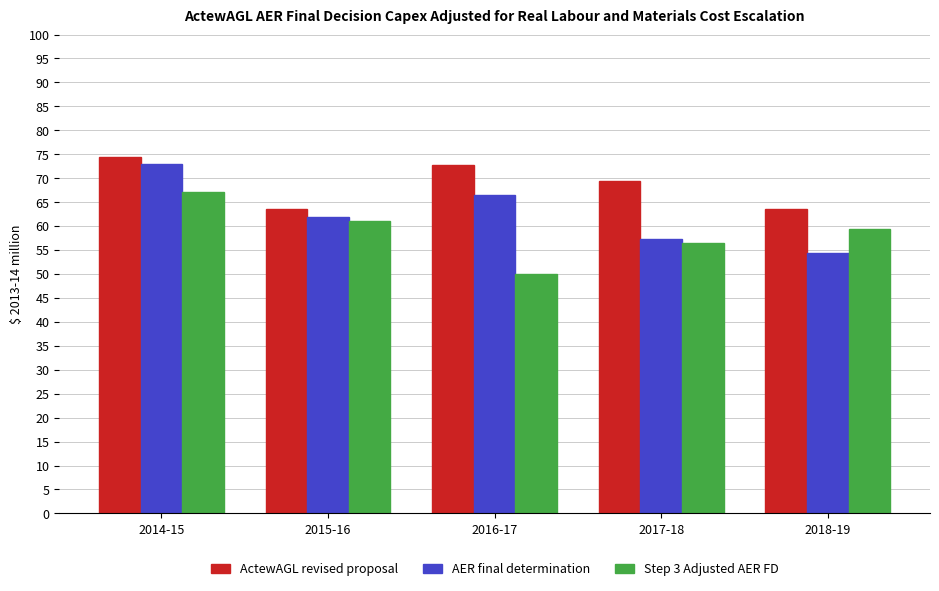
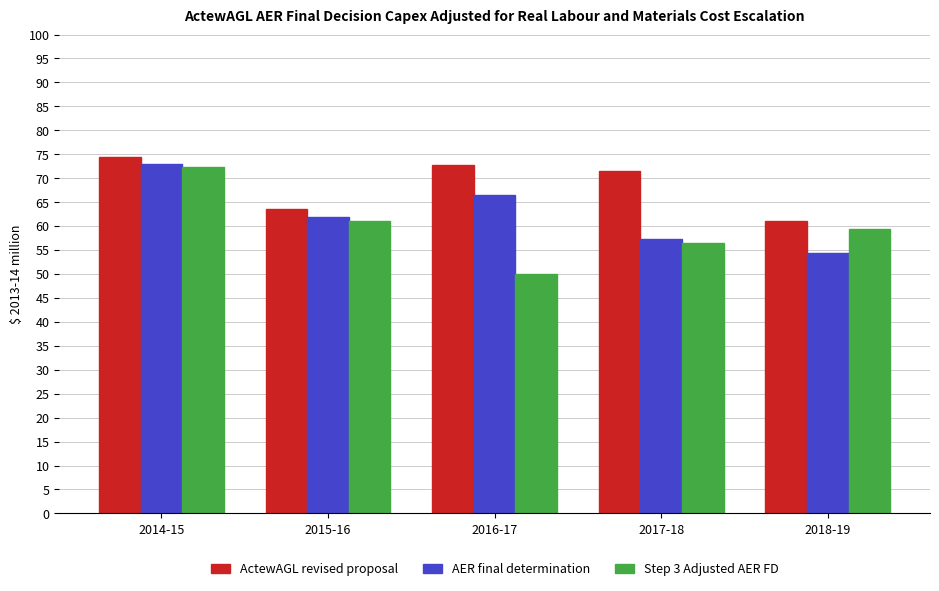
Step 3 Adjusted AER FD, 2014-15: 67 -> 72
ActewAGL revised proposal, 2017-18: 69 -> 72
ActewAGL revised proposal, 2018-19: 64 -> 61
